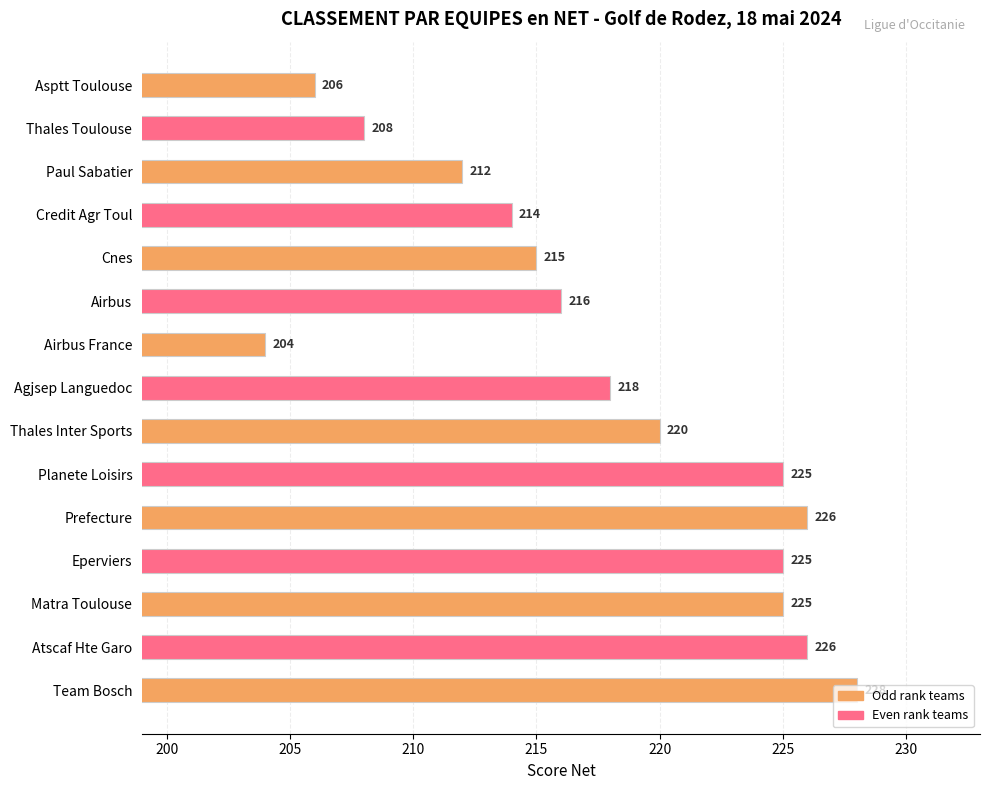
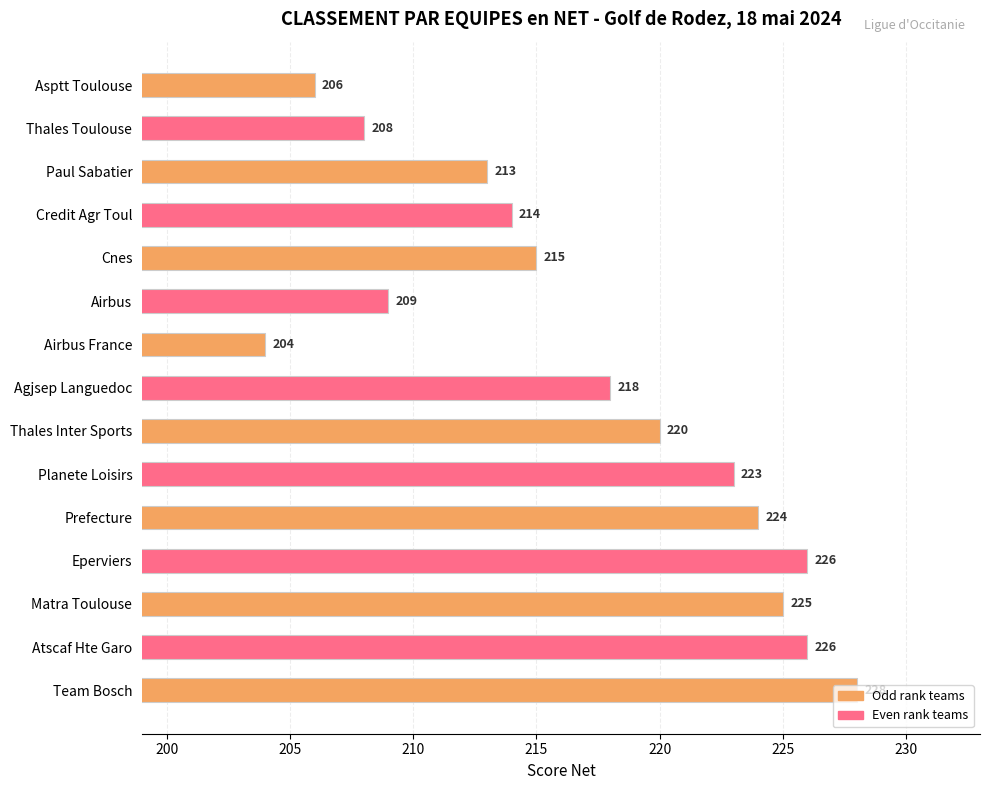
Paul Sabatier: 212 -> 213
Airbus: 216 -> 209
Planete Loisirs: 225 -> 223
Prefecture: 226 -> 224
Eperviers: 225 -> 226
